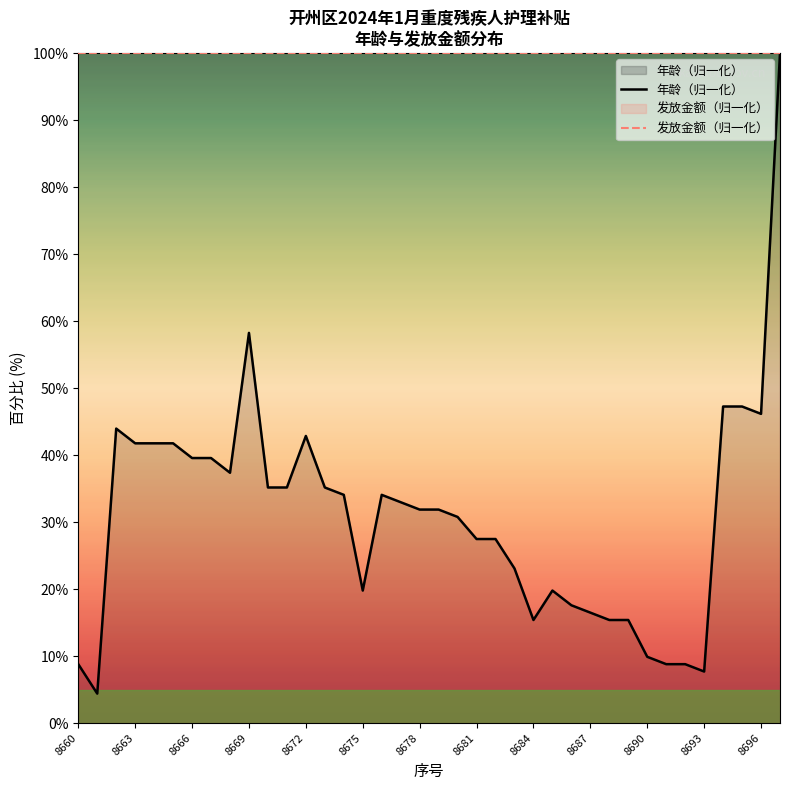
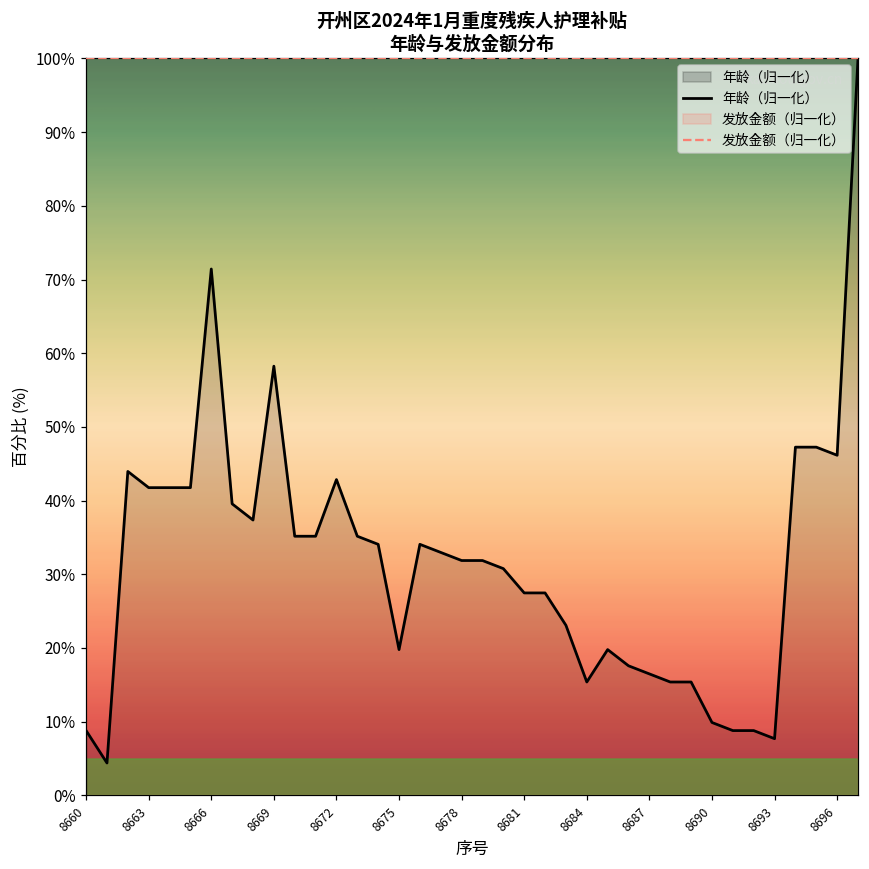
年龄（归一化）, 8666: 40% -> 71%
